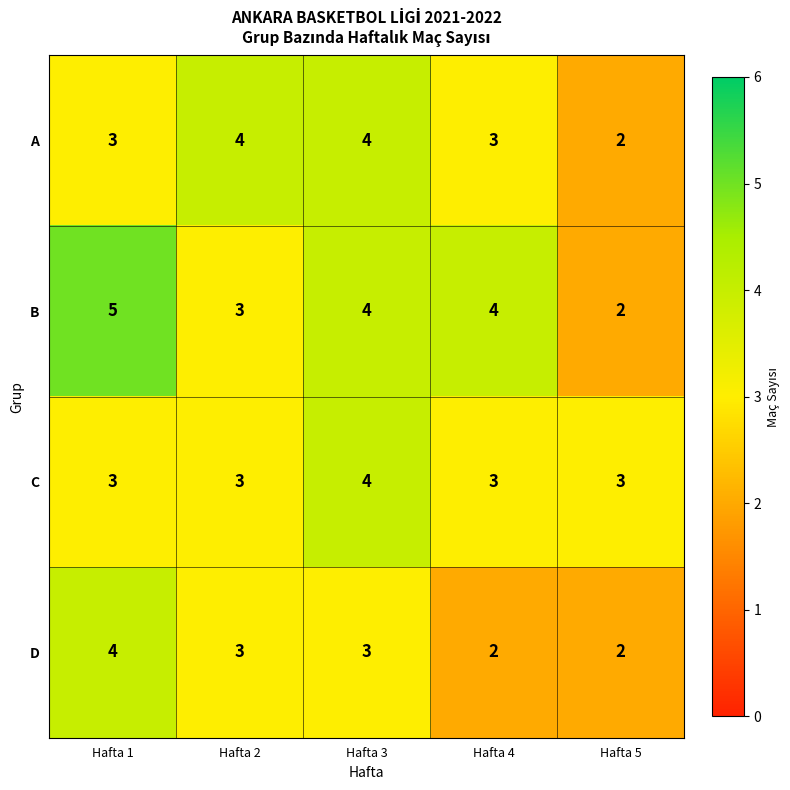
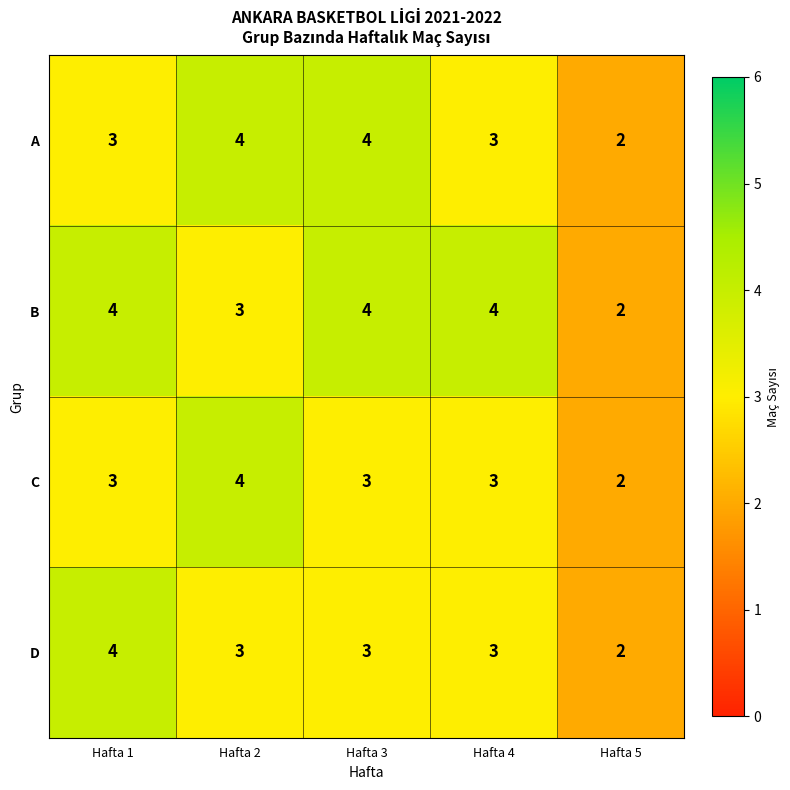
B, Hafta 1: 5 -> 4
C, Hafta 2: 3 -> 4
C, Hafta 3: 4 -> 3
C, Hafta 5: 3 -> 2
D, Hafta 4: 2 -> 3
